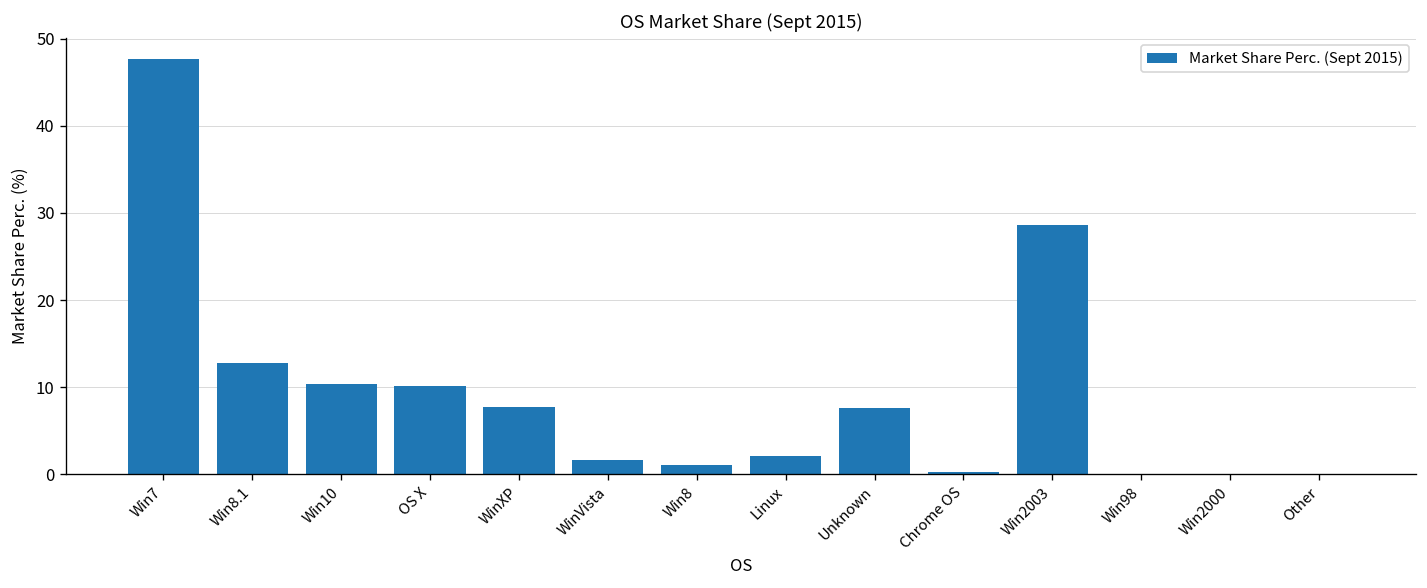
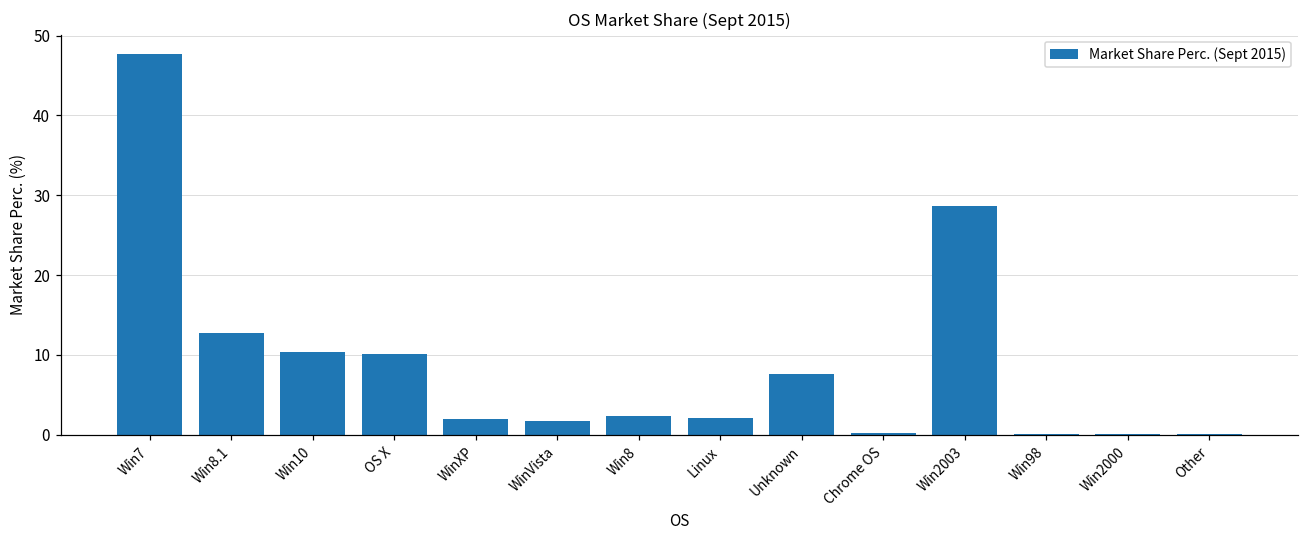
WinXP: 8 -> 2
Win8: 1 -> 2
